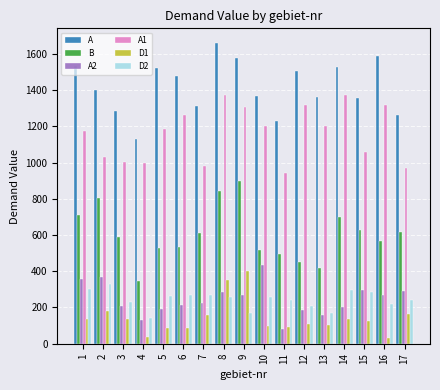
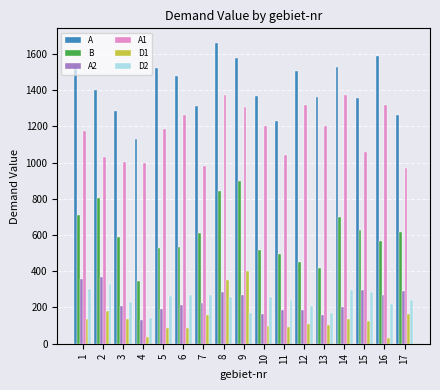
A2, 10: 440 -> 160
A2, 11: 80 -> 190
A1, 11: 940 -> 1040
